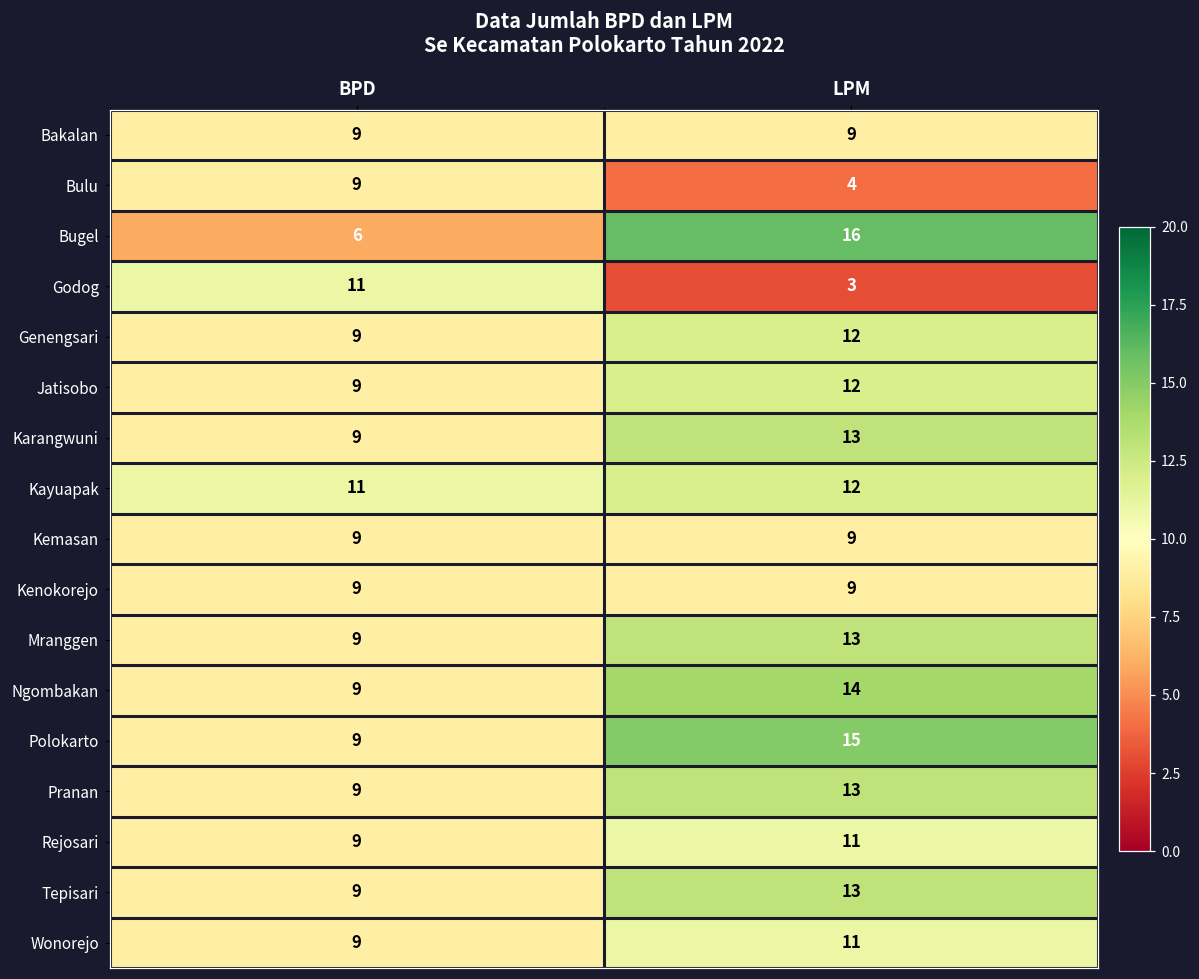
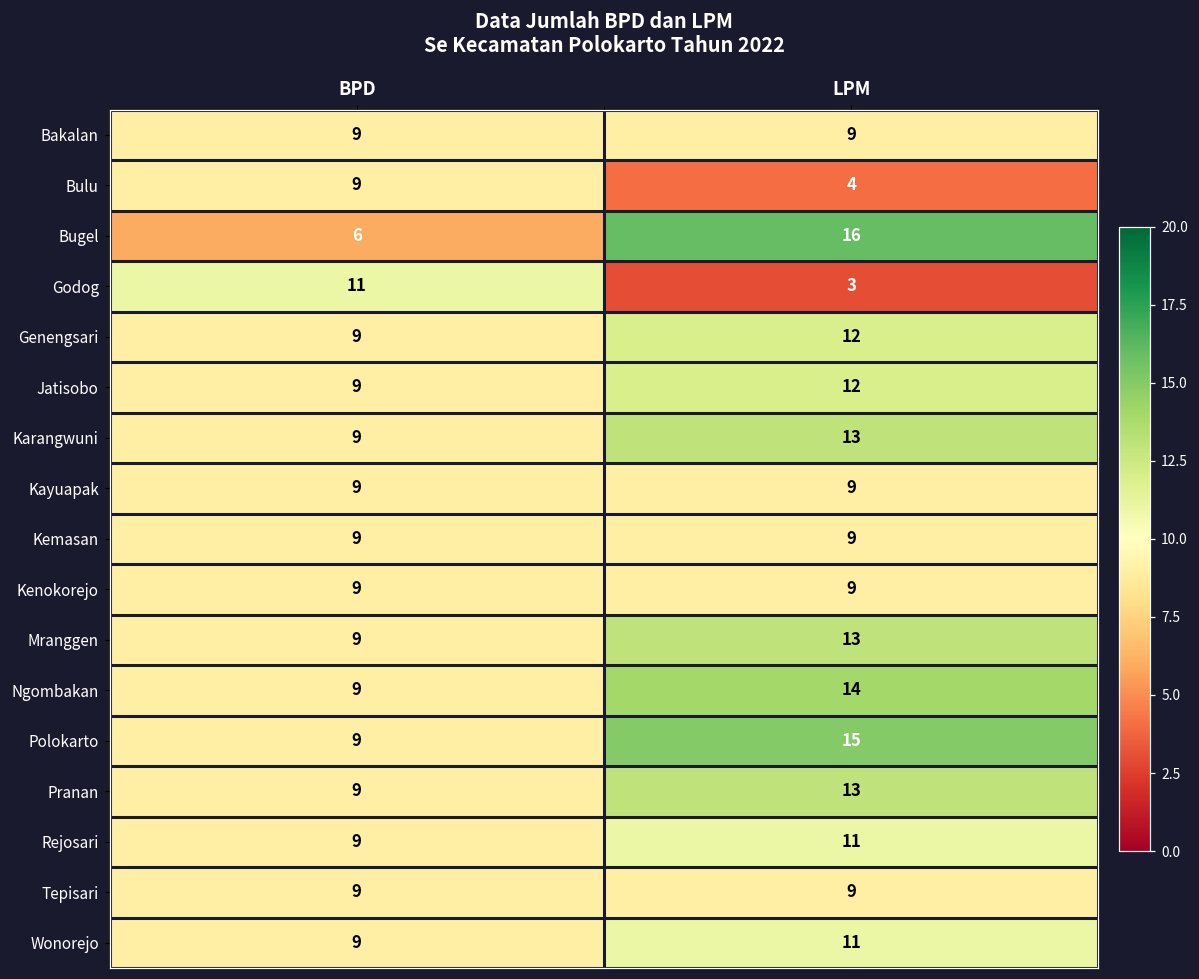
Kayuapak, BPD: 11 -> 9
Kayuapak, LPM: 12 -> 9
Tepisari, LPM: 13 -> 9
